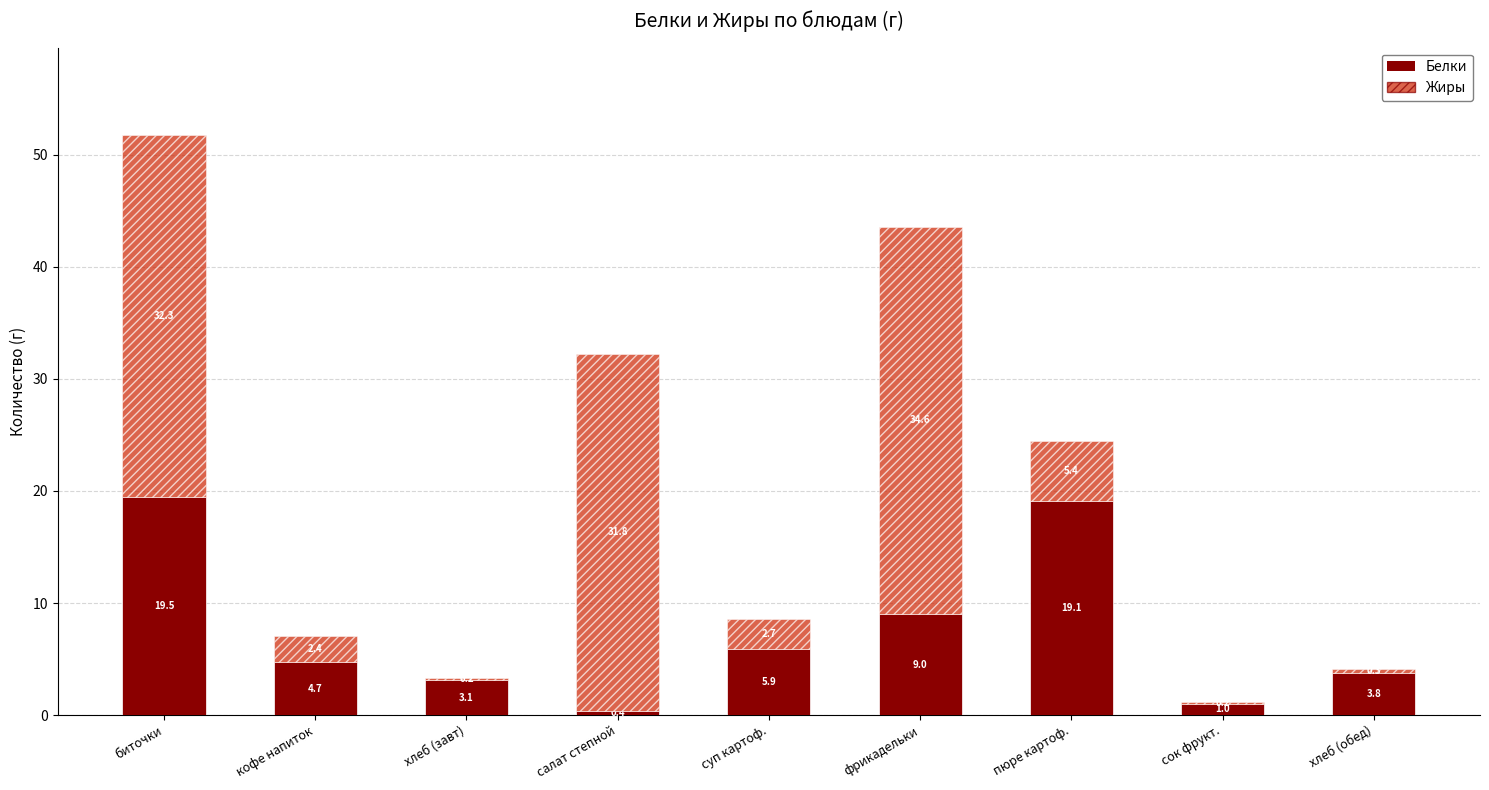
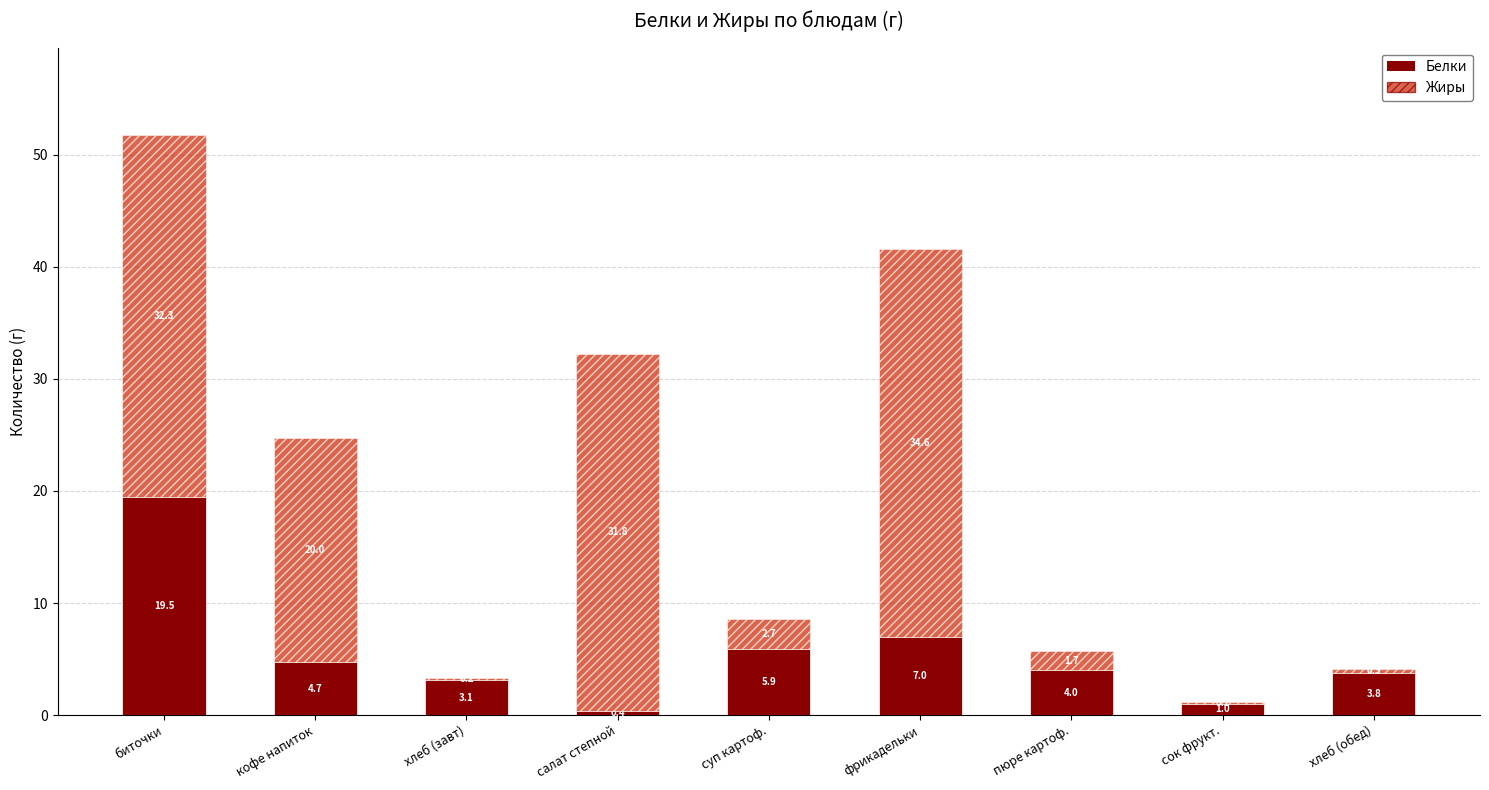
Жиры, кофе напиток: 2.4 -> 20.0
Белки, фрикадельки: 9.0 -> 7.0
Белки, пюре картоф.: 19.1 -> 4.0
Жиры, пюре картоф.: 5.4 -> 1.7
